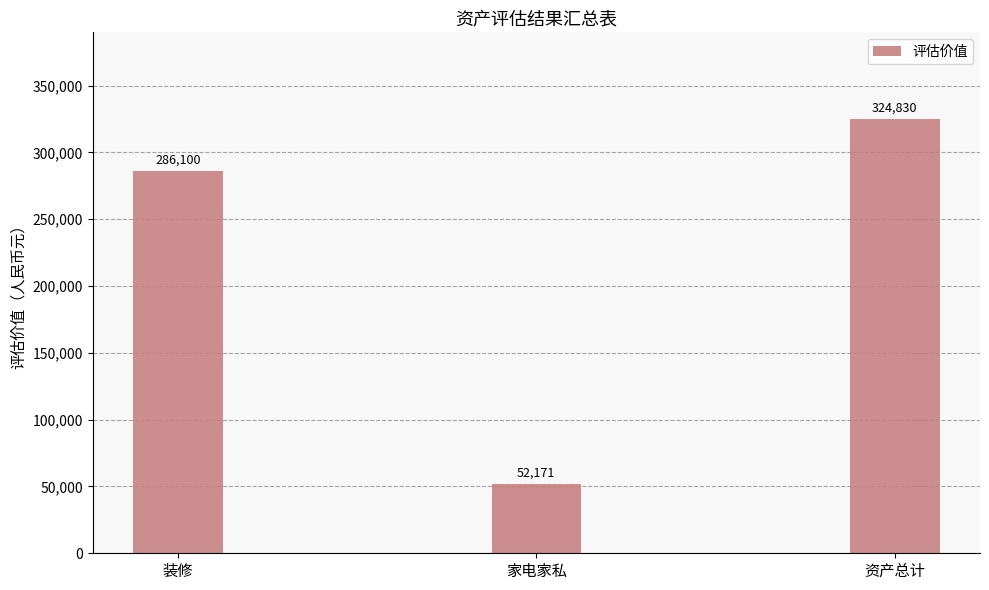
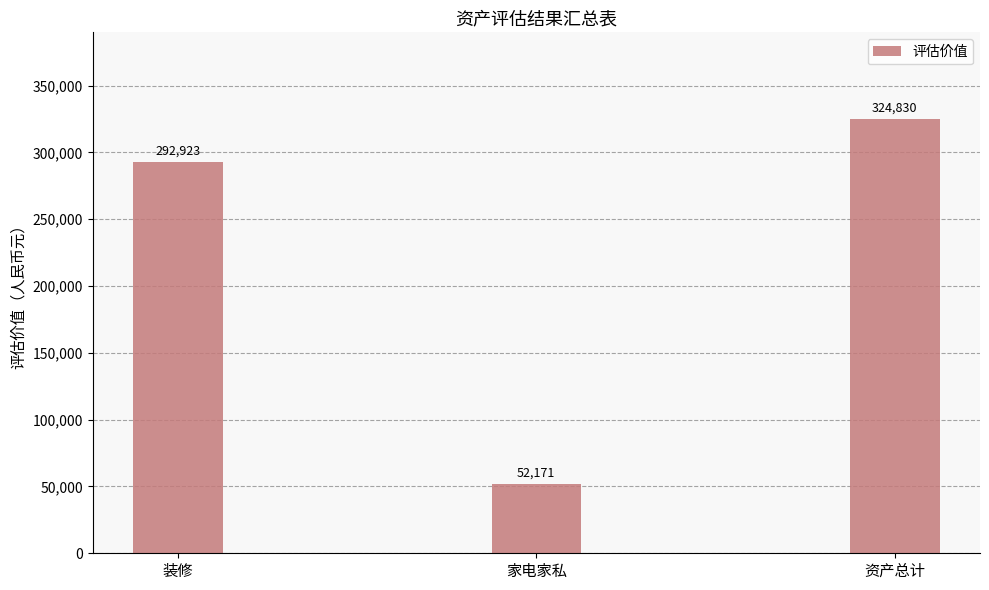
装修: 286,100 -> 292,923
